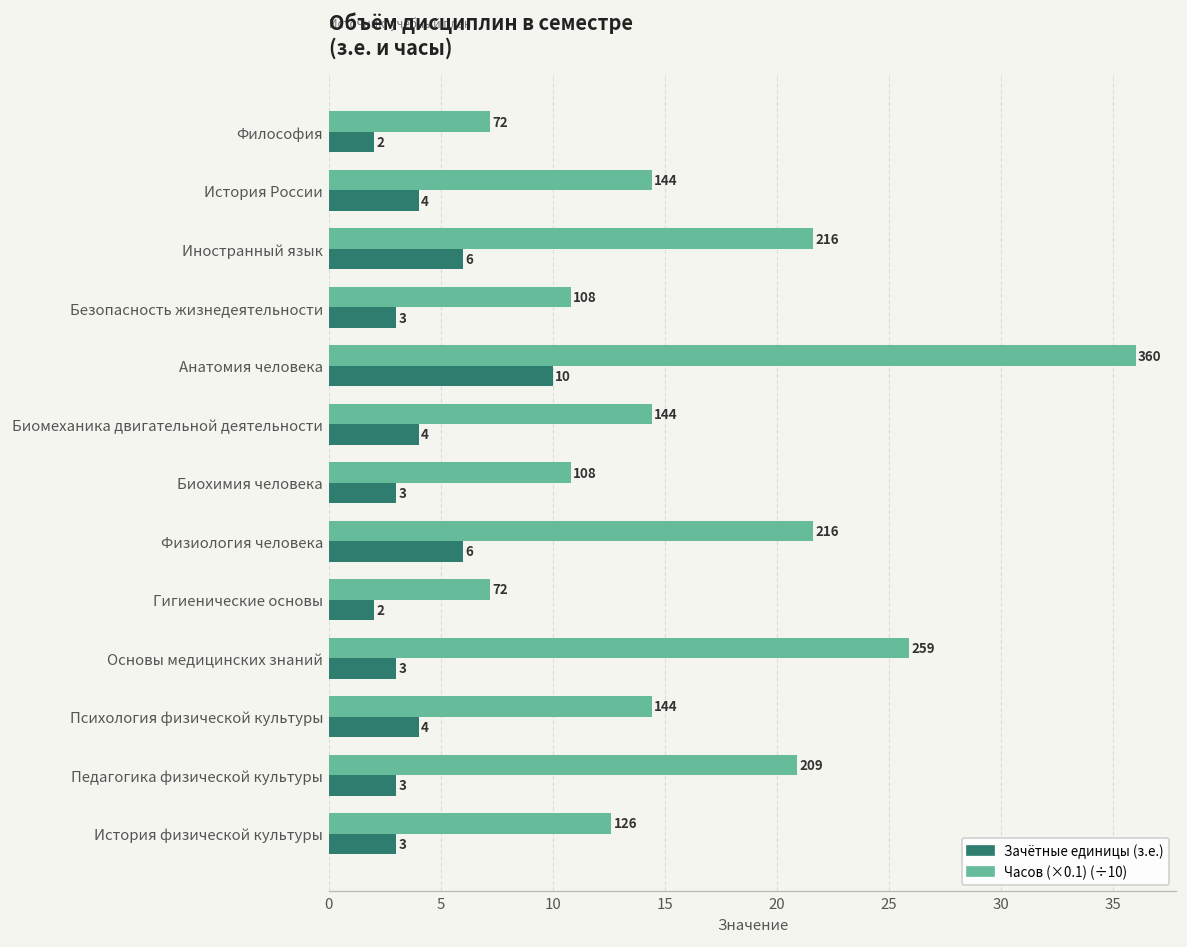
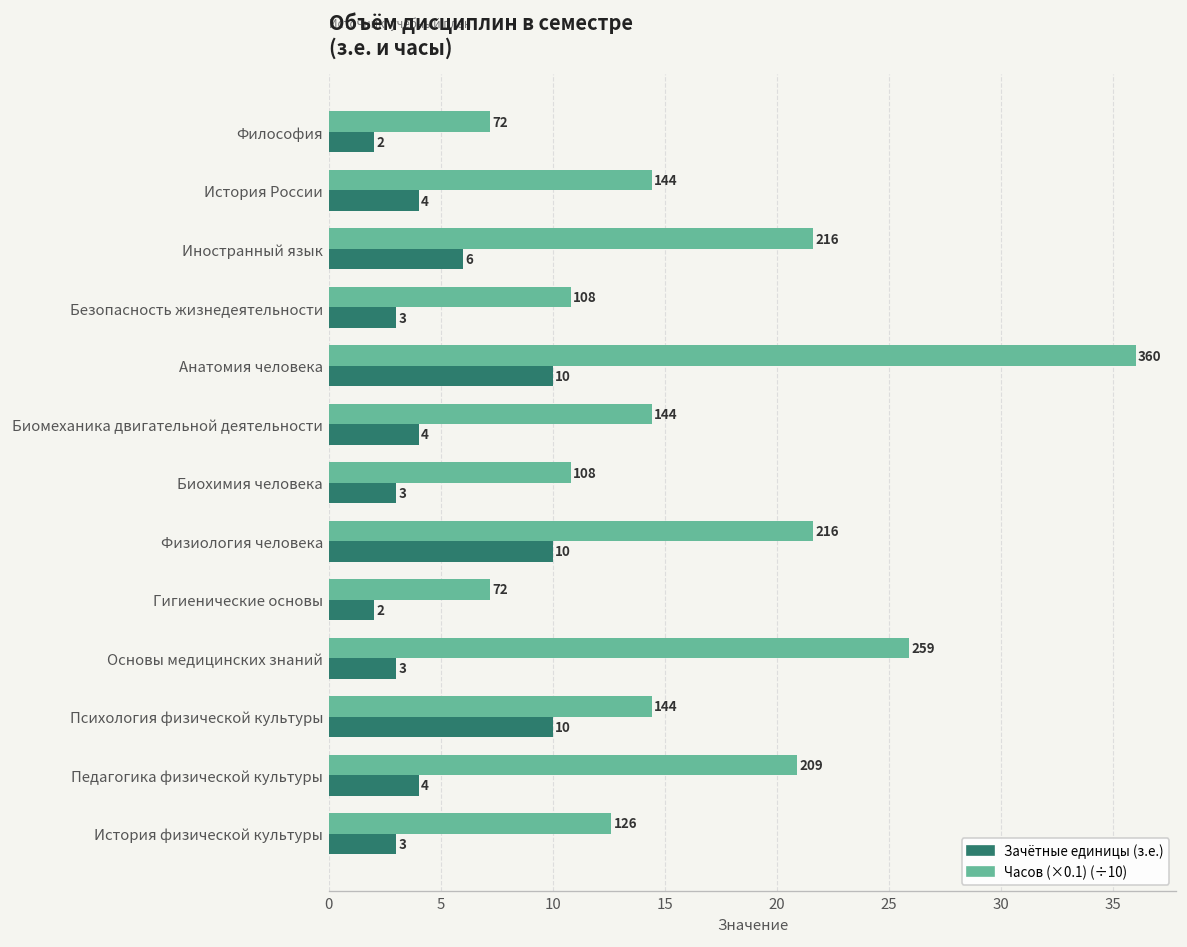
Зачётные единицы (з.е.), Физиология человека: 6 -> 10
Зачётные единицы (з.е.), Психология физической культуры: 4 -> 10
Зачётные единицы (з.е.), Педагогика физической культуры: 3 -> 4
